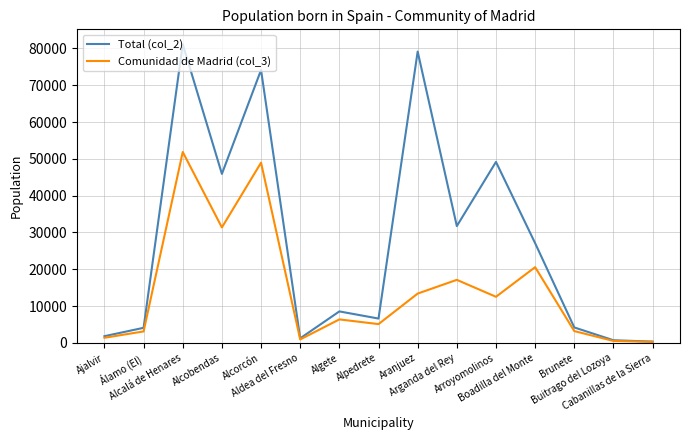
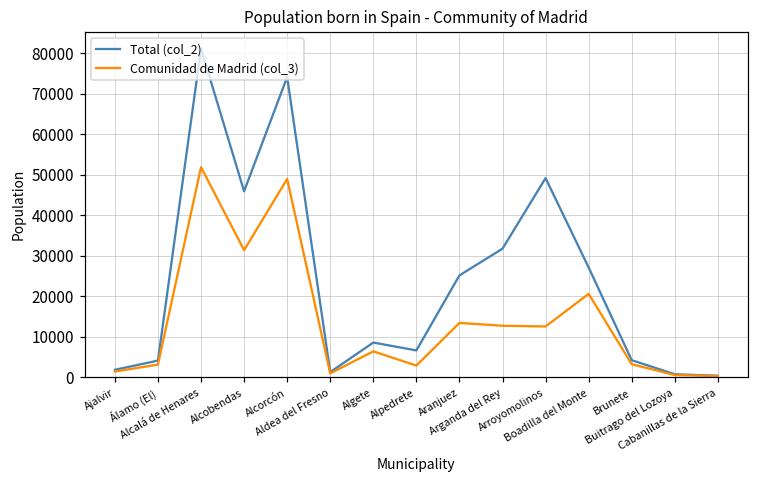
Comunidad de Madrid (col_3), Alpedrete: 5000 -> 3000
Total (col_2), Aranjuez: 79000 -> 25000
Comunidad de Madrid (col_3), Arganda del Rey: 17000 -> 13000
